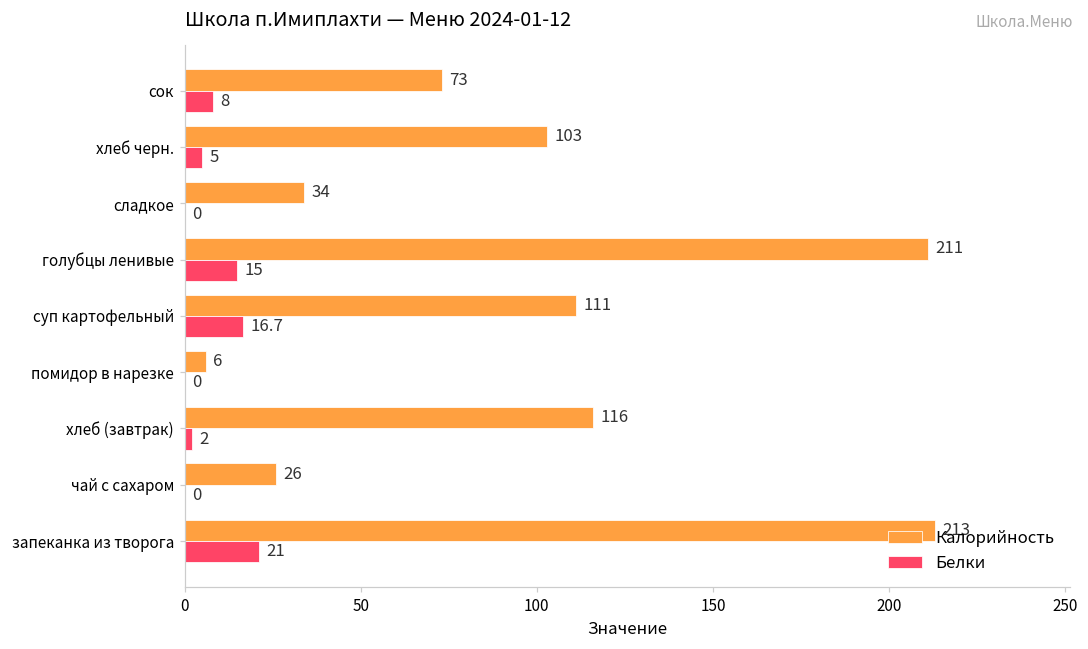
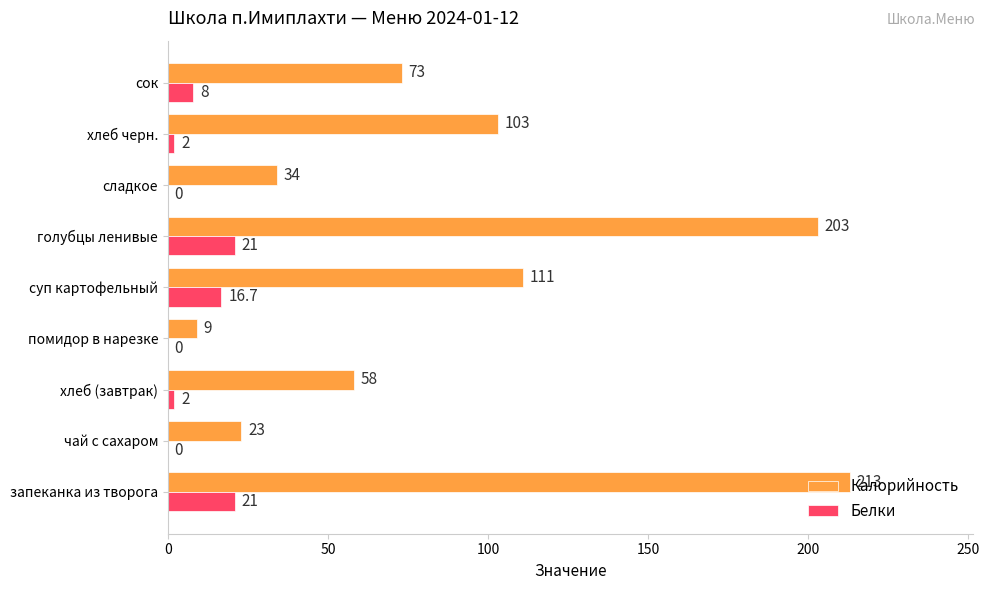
Белки, хлеб черн.: 5 -> 2
Калорийность, голубцы ленивые: 211 -> 203
Белки, голубцы ленивые: 15 -> 21
Калорийность, помидор в нарезке: 6 -> 9
Калорийность, хлеб (завтрак): 116 -> 58
Калорийность, чай с сахаром: 26 -> 23
